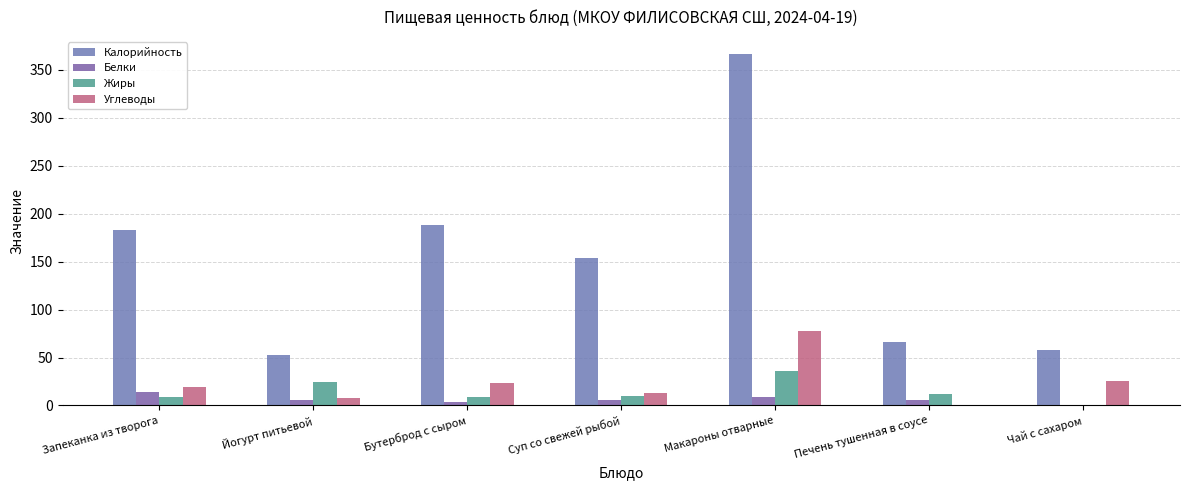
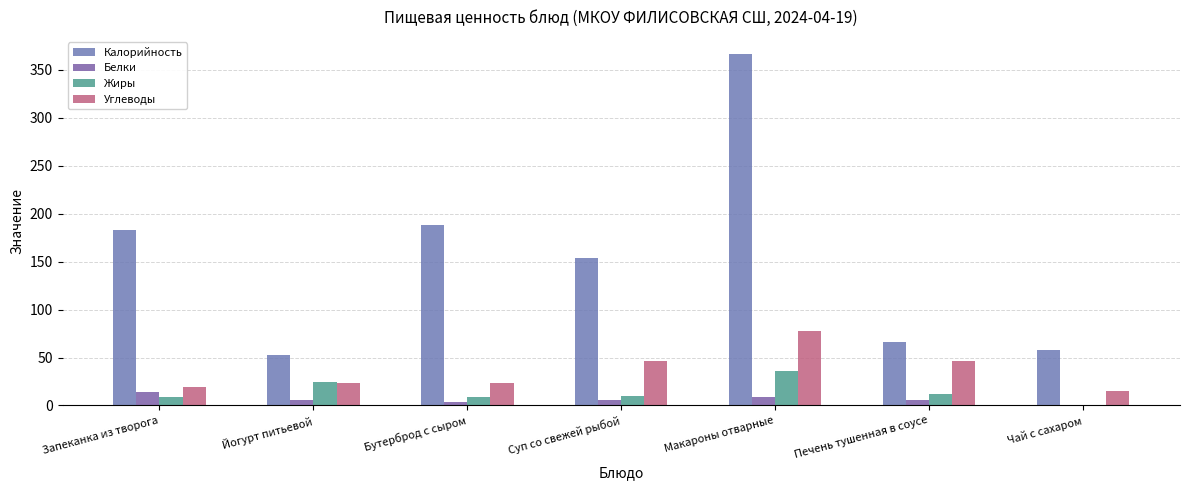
Углеводы, Йогурт питьевой: 10 -> 20
Углеводы, Суп со свежей рыбой: 10 -> 50
Углеводы, Печень тушенная в соусе: 0 -> 50
Углеводы, Чай с сахаром: 30 -> 20
